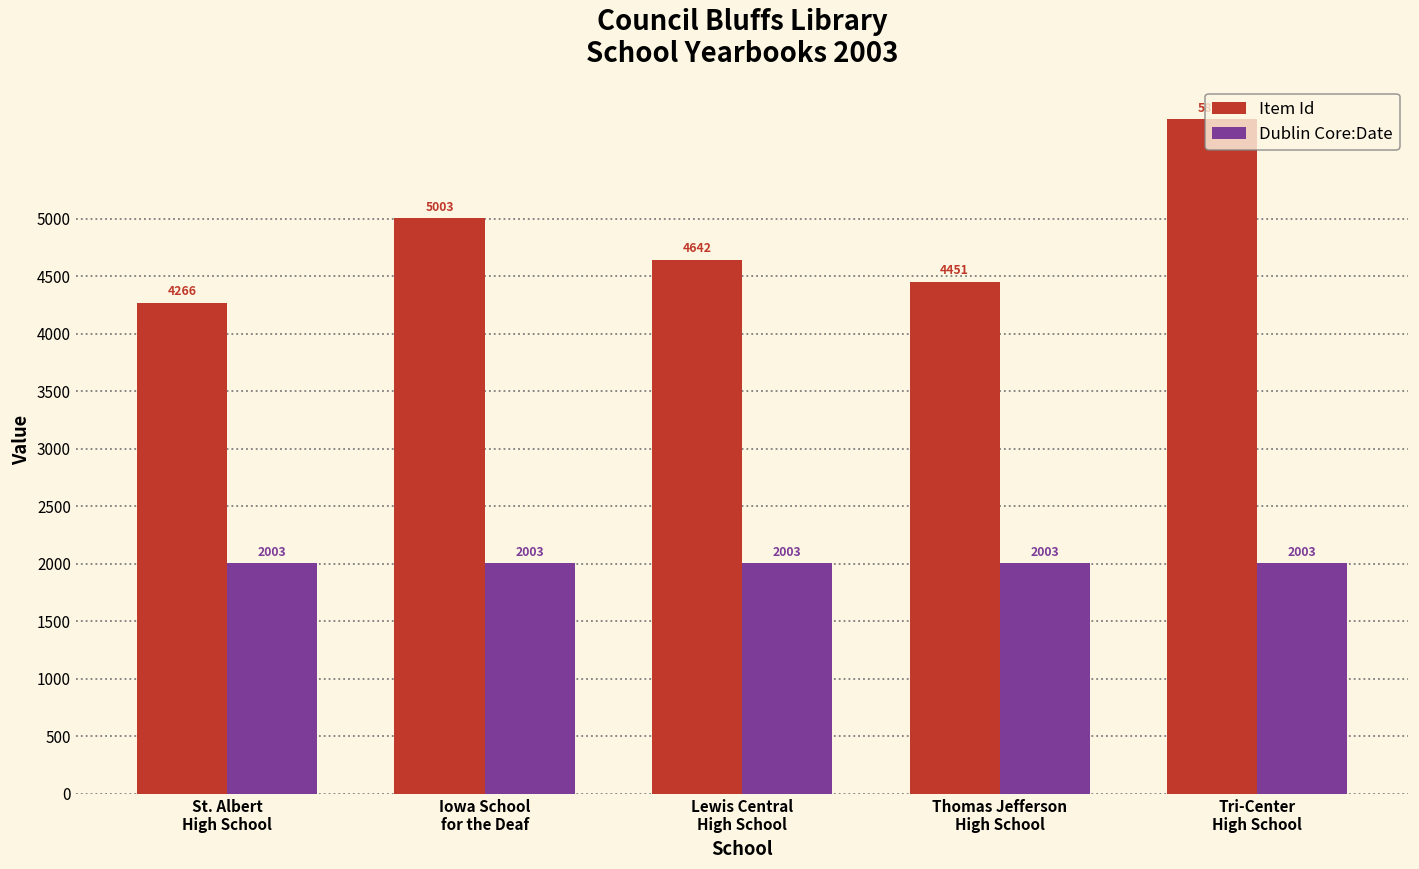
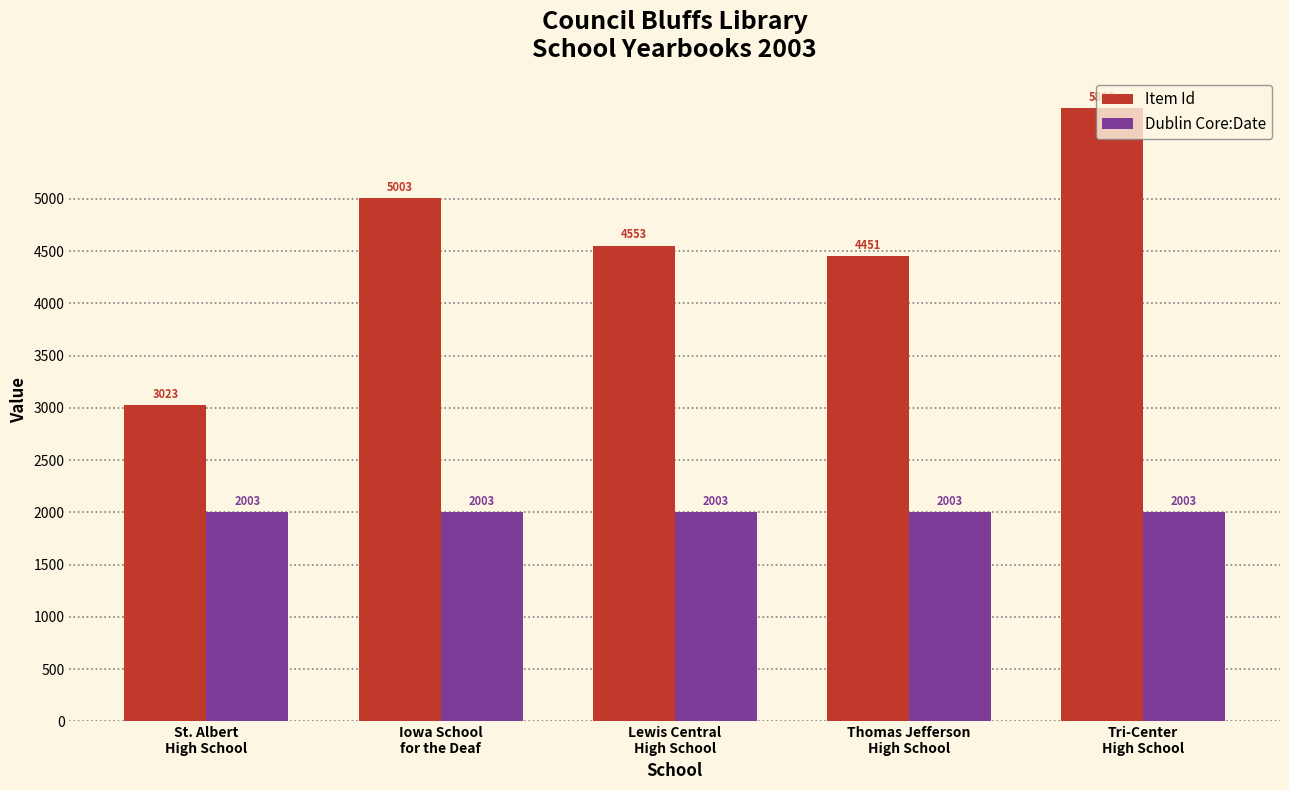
Item Id, St. Albert High School: 4266 -> 3023
Item Id, Lewis Central High School: 4642 -> 4553
